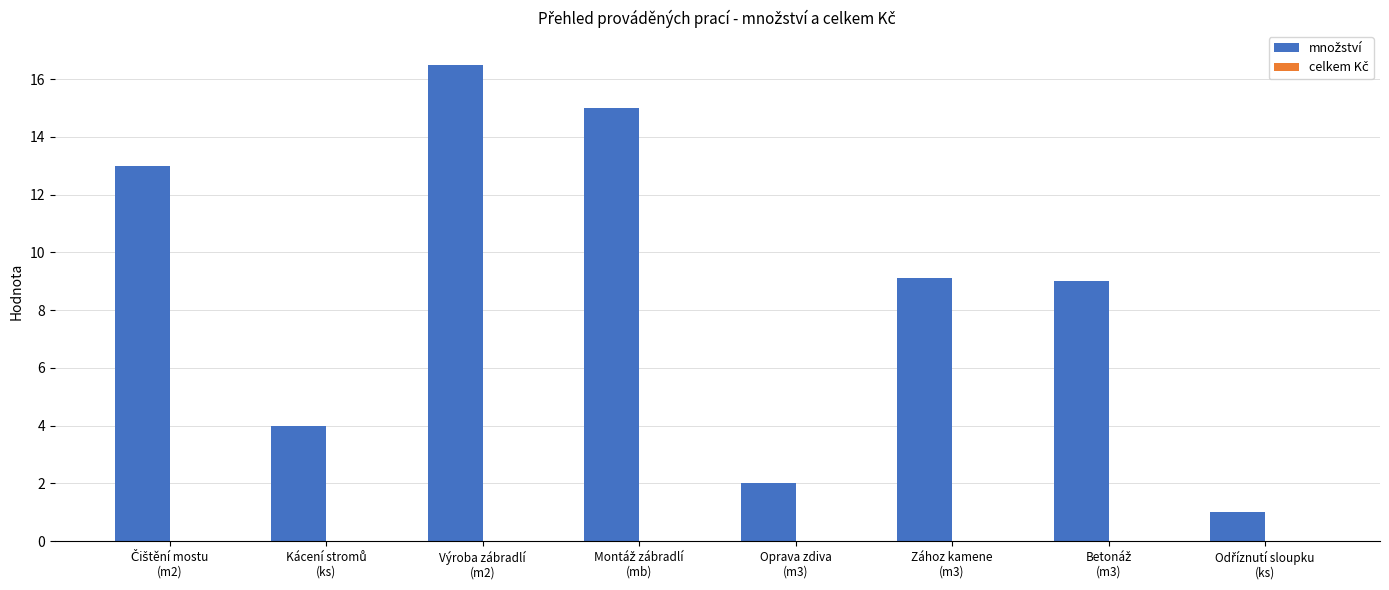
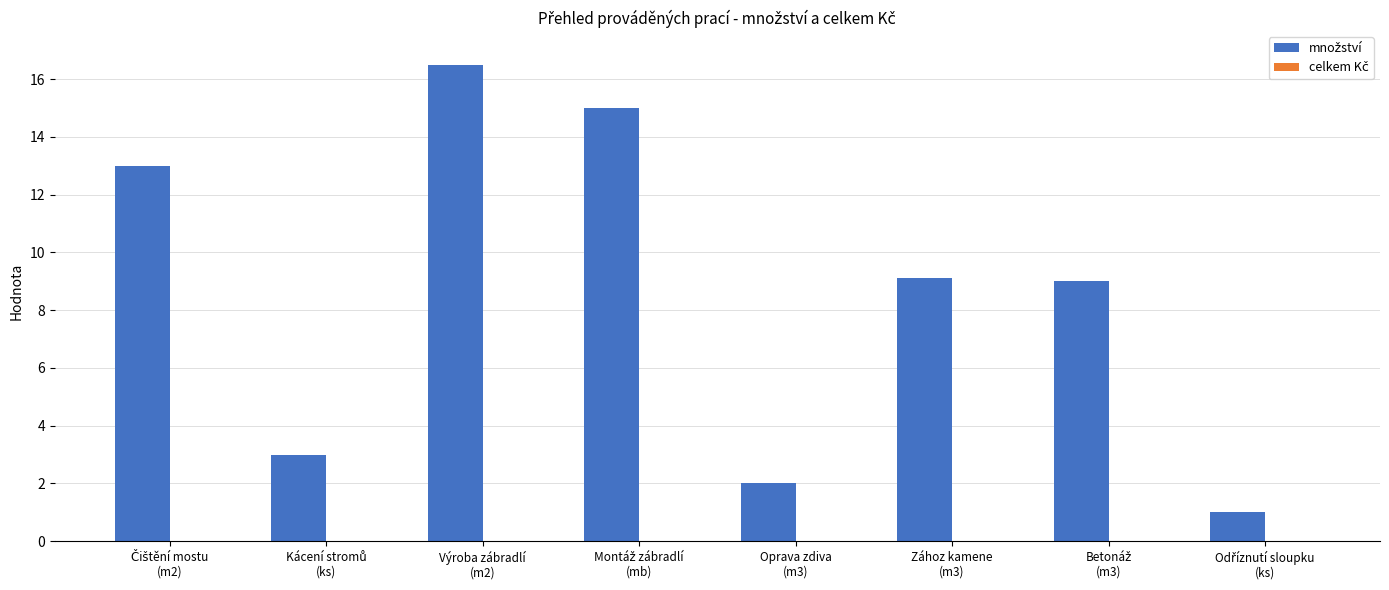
množství, Kácení stromů (ks): 4 -> 3
